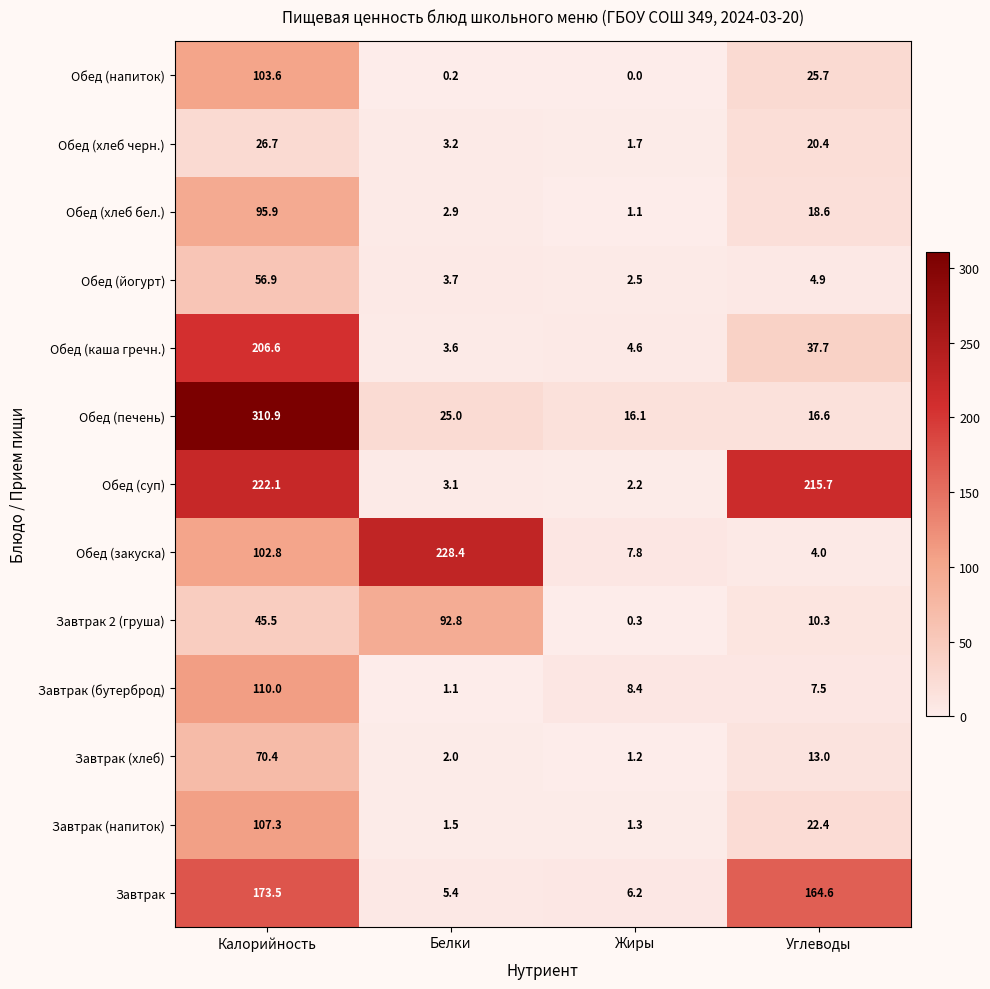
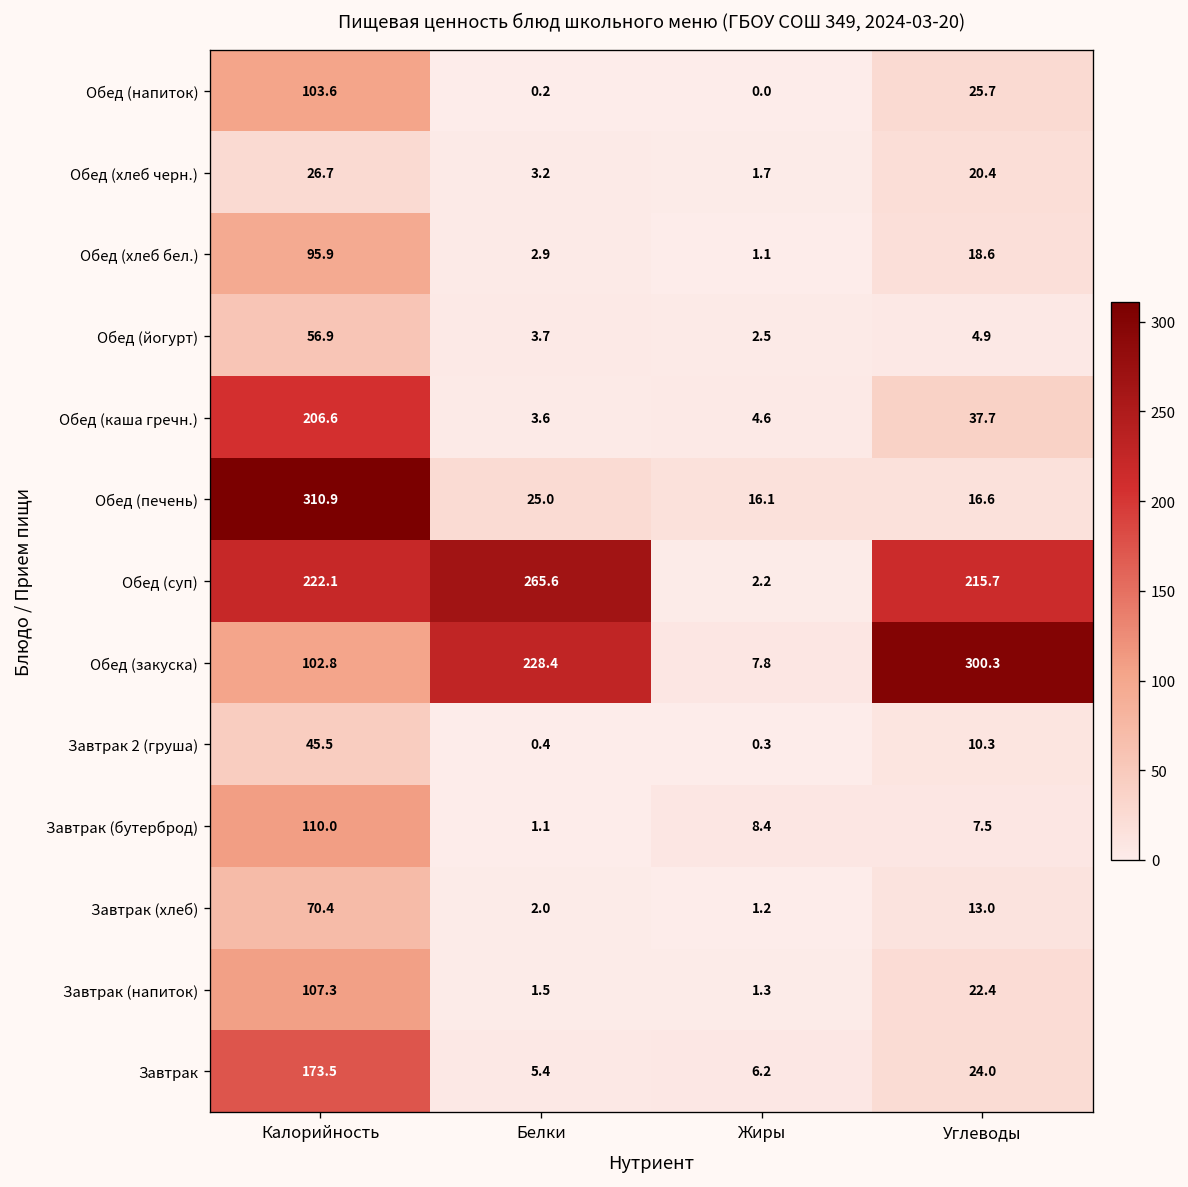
Обед (суп), Белки: 3.1 -> 265.6
Обед (закуска), Углеводы: 4.0 -> 300.3
Завтрак 2 (груша), Белки: 92.8 -> 0.4
Завтрак, Углеводы: 164.6 -> 24.0
